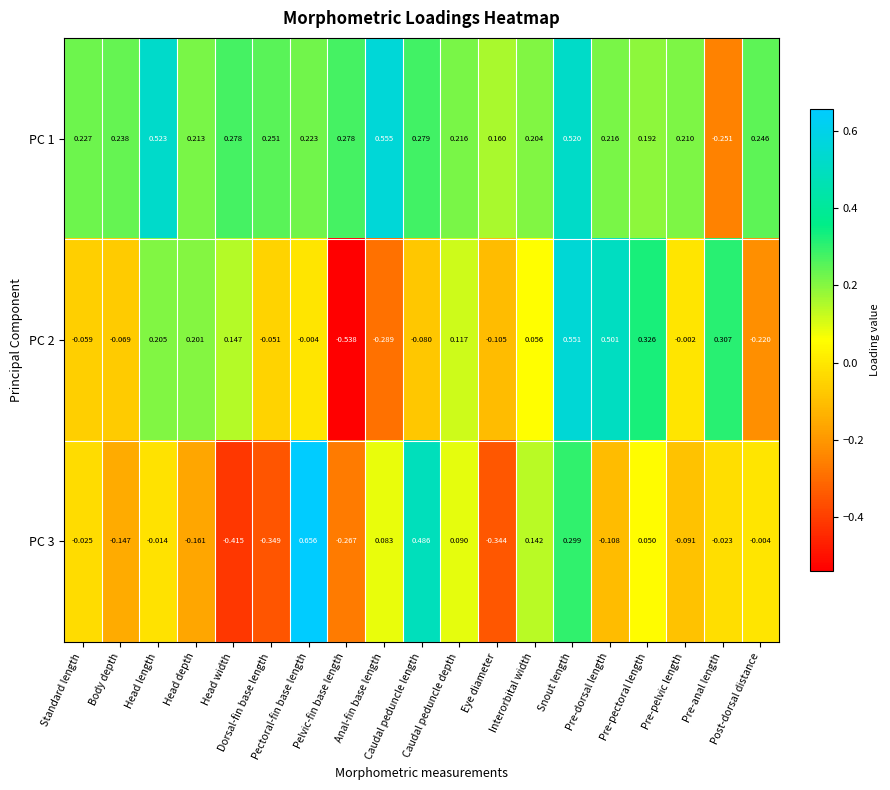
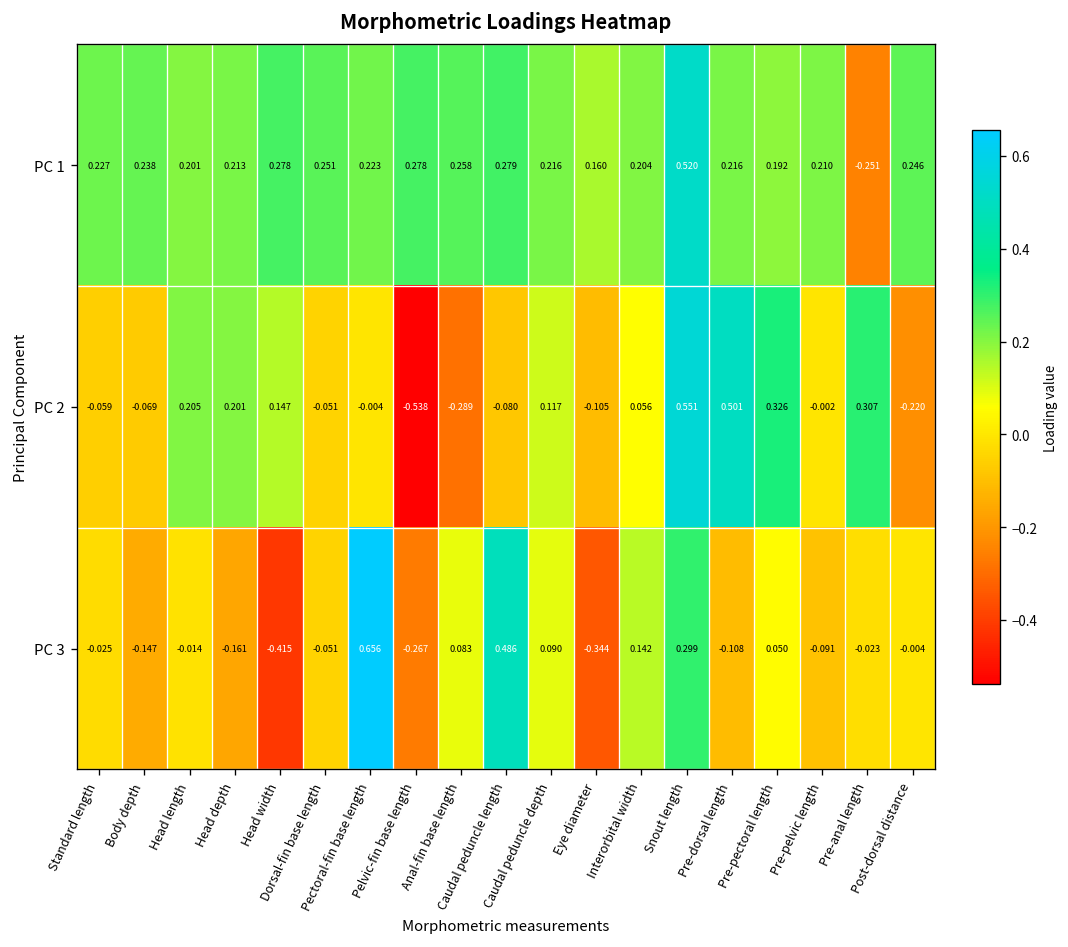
PC 1, Head length: 0.523 -> 0.201
PC 1, Anal-fin base length: 0.555 -> 0.258
PC 3, Dorsal-fin base length: -0.349 -> -0.051
